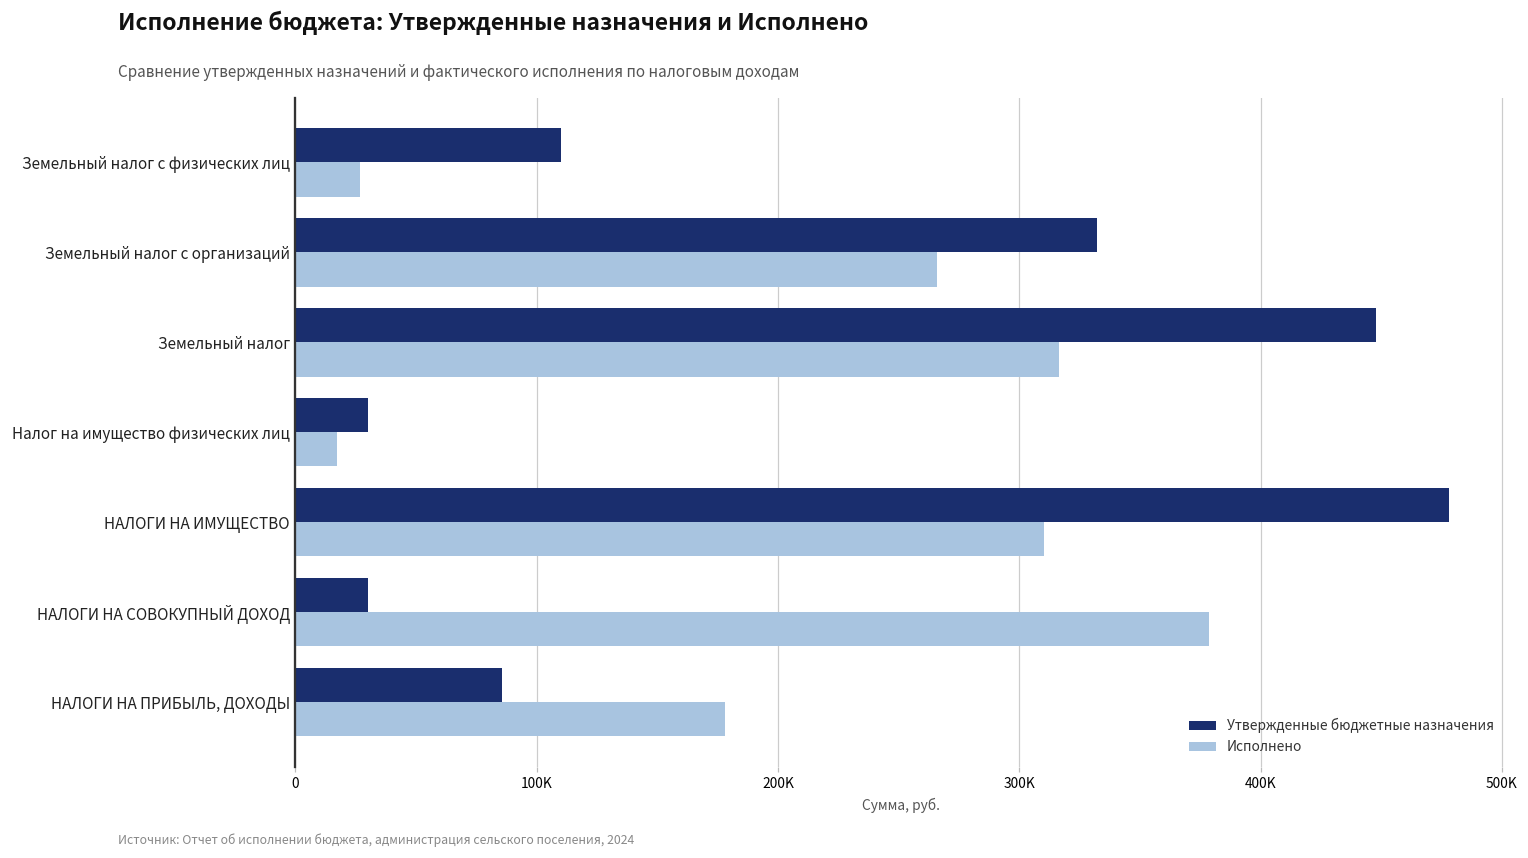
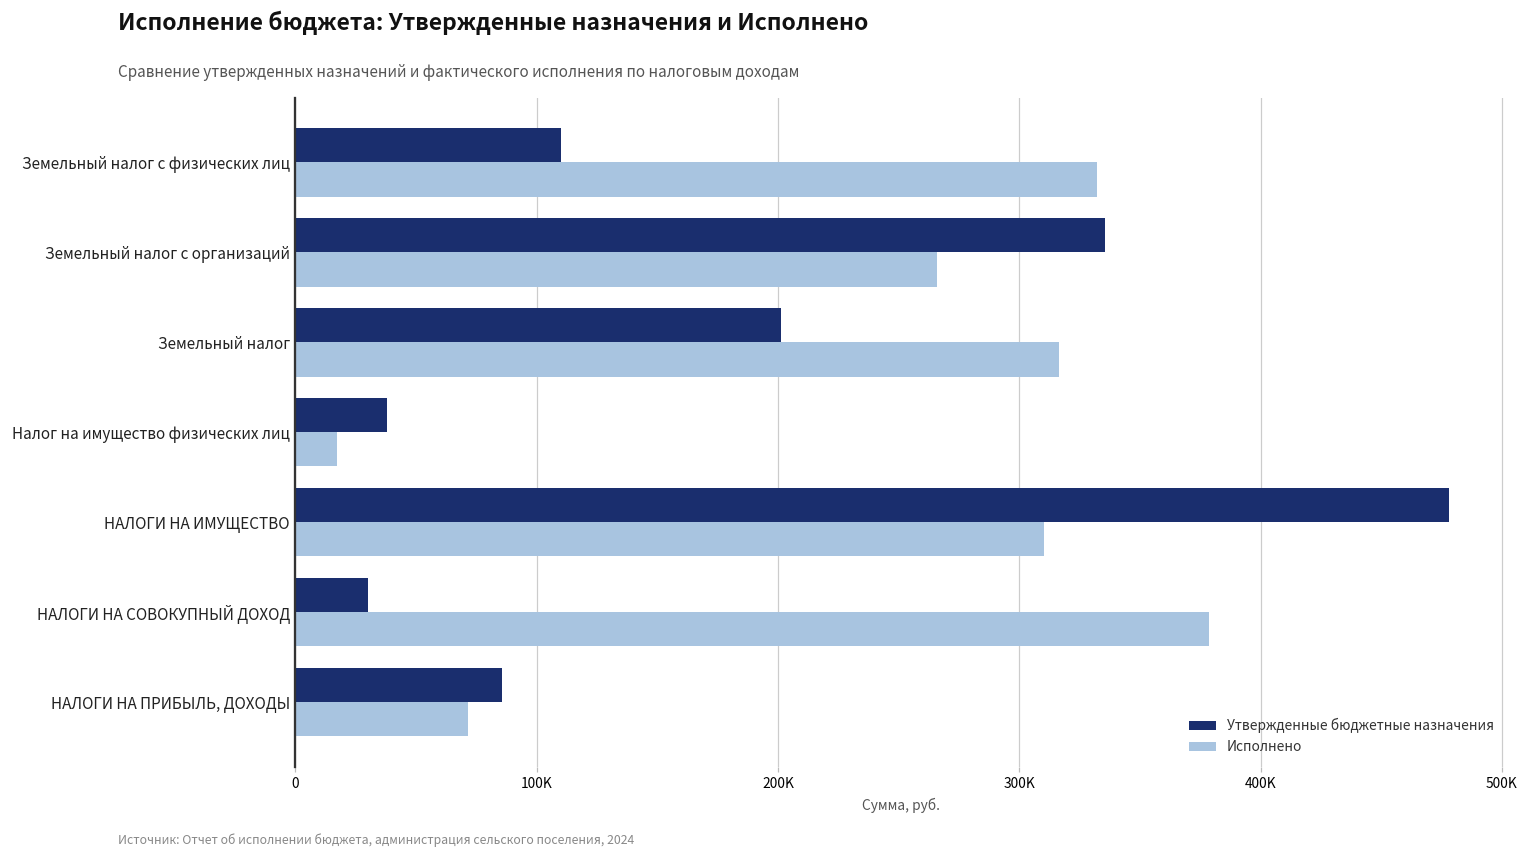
Исполнено, Земельный налог с физических лиц: 27000 -> 332000
Утвержденные бюджетные назначения, Земельный налог с организаций: 332000 -> 336000
Утвержденные бюджетные назначения, Земельный налог: 448000 -> 201000
Утвержденные бюджетные назначения, Налог на имущество физических лиц: 30000 -> 38000
Исполнено, НАЛОГИ НА ПРИБЫЛЬ, ДОХОДЫ: 178000 -> 72000
